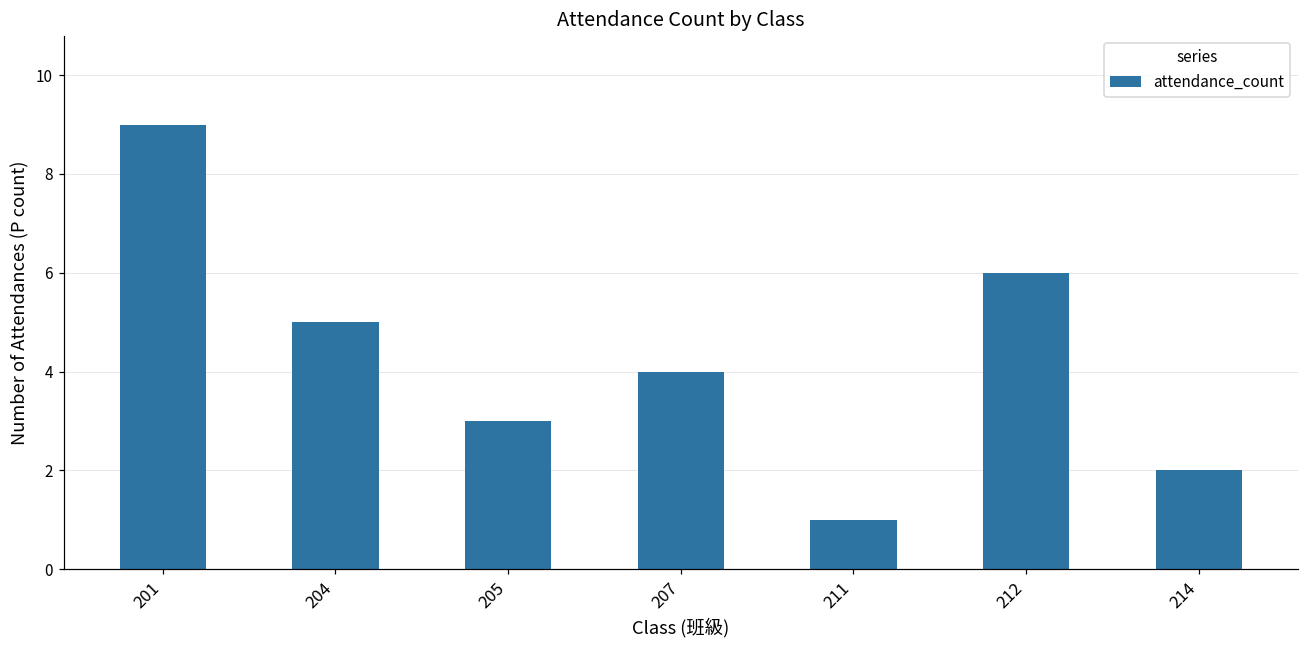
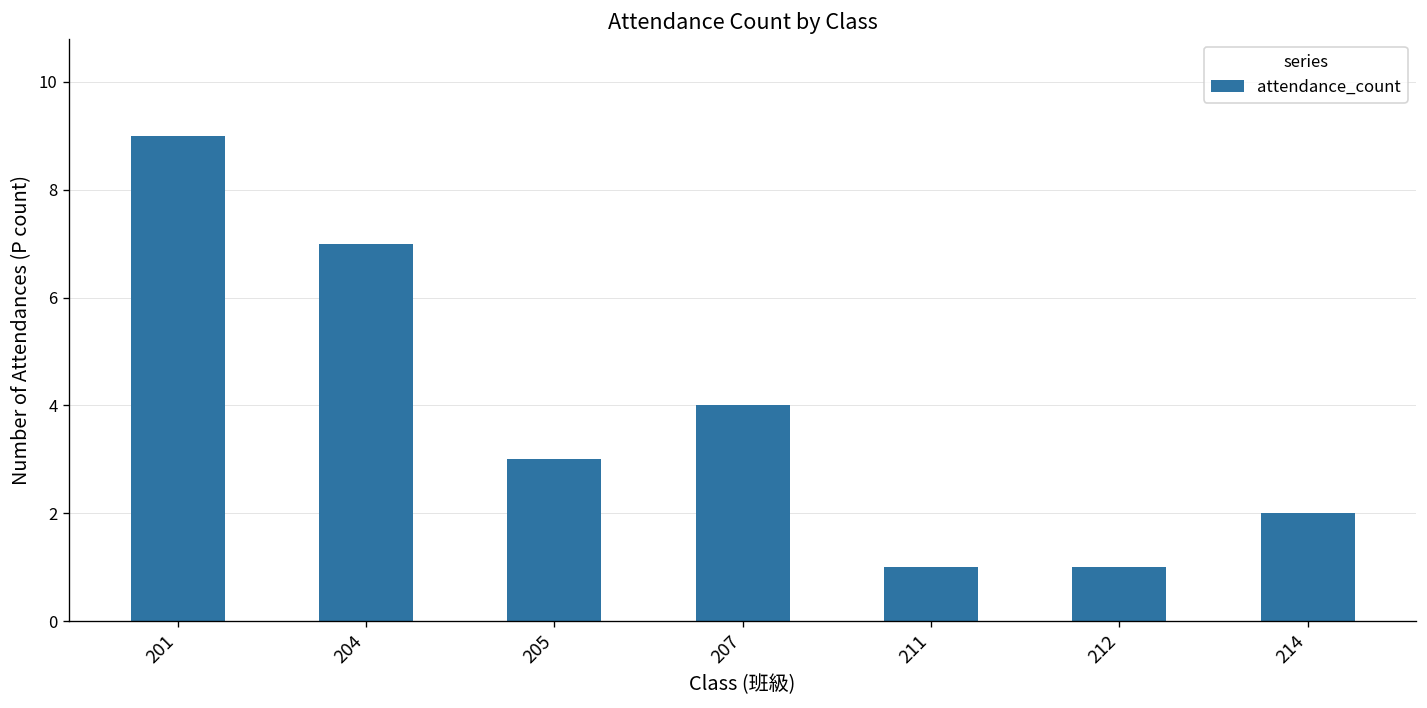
204: 5 -> 7
212: 6 -> 1
